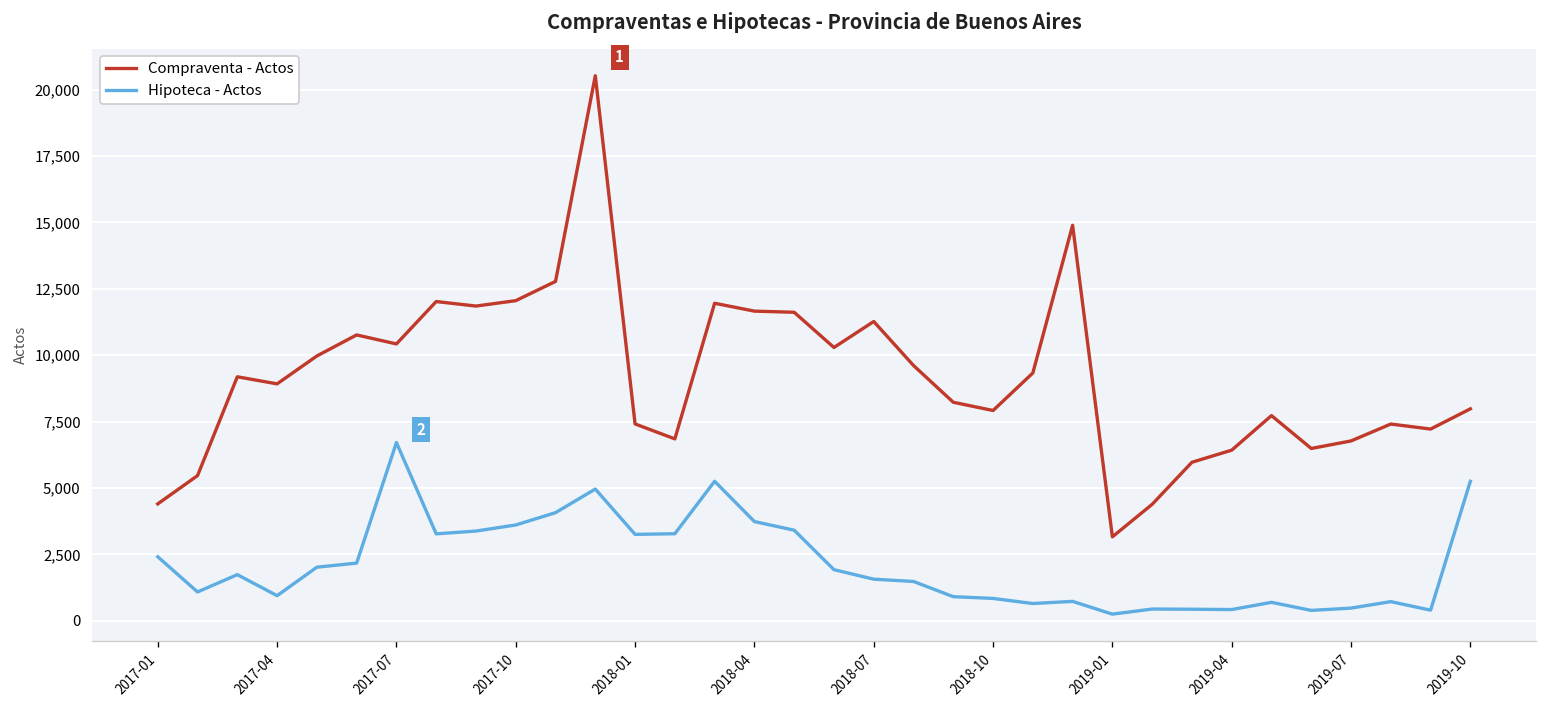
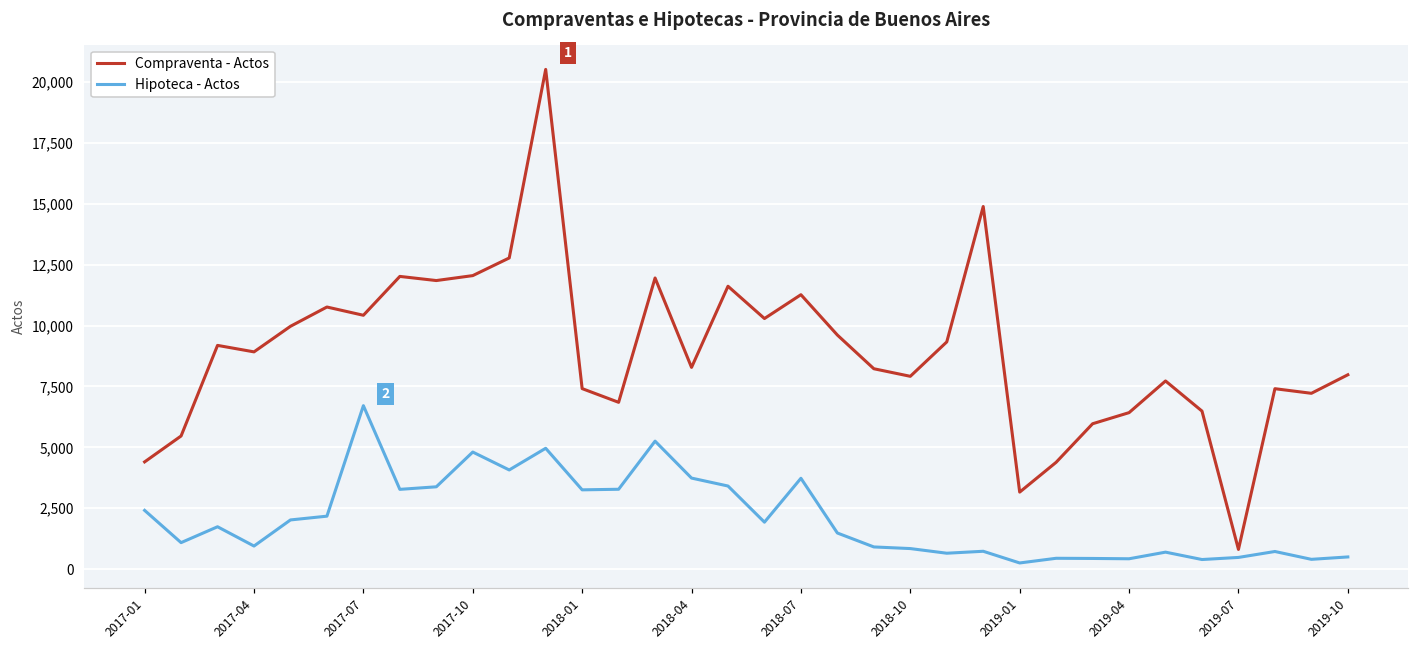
Hipoteca - Actos, 2017-10: 3,600 -> 4,800
Compraventa - Actos, 2018-04: 11,700 -> 8,300
Hipoteca - Actos, 2018-07: 1,600 -> 3,700
Compraventa - Actos, 2019-07: 6,800 -> 800
Hipoteca - Actos, 2019-10: 5,300 -> 500
